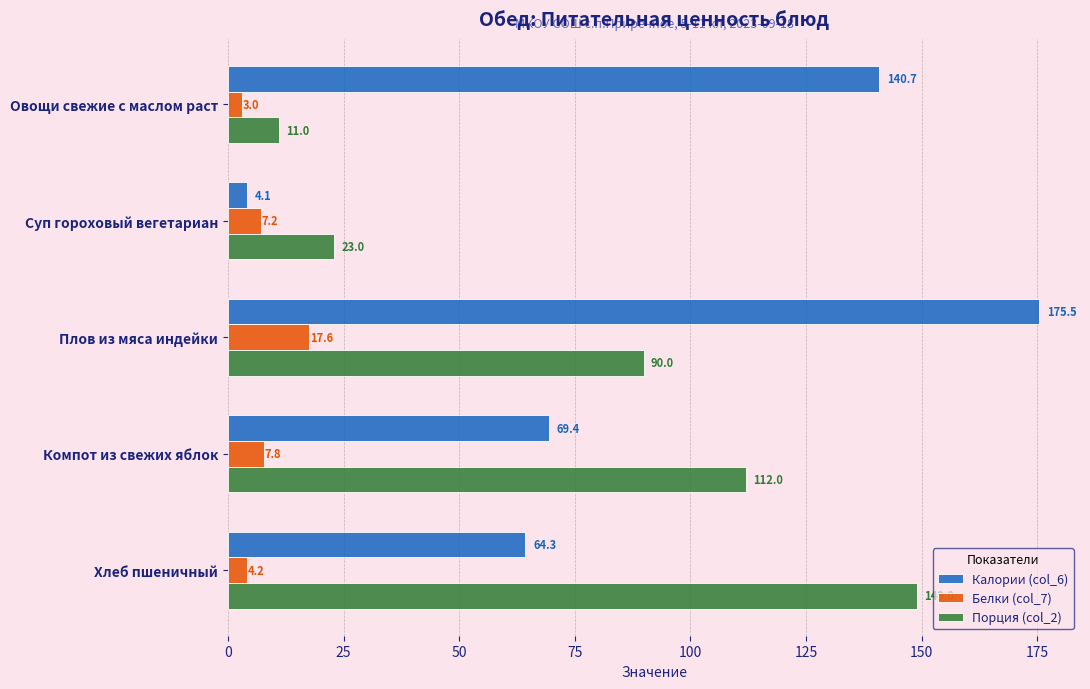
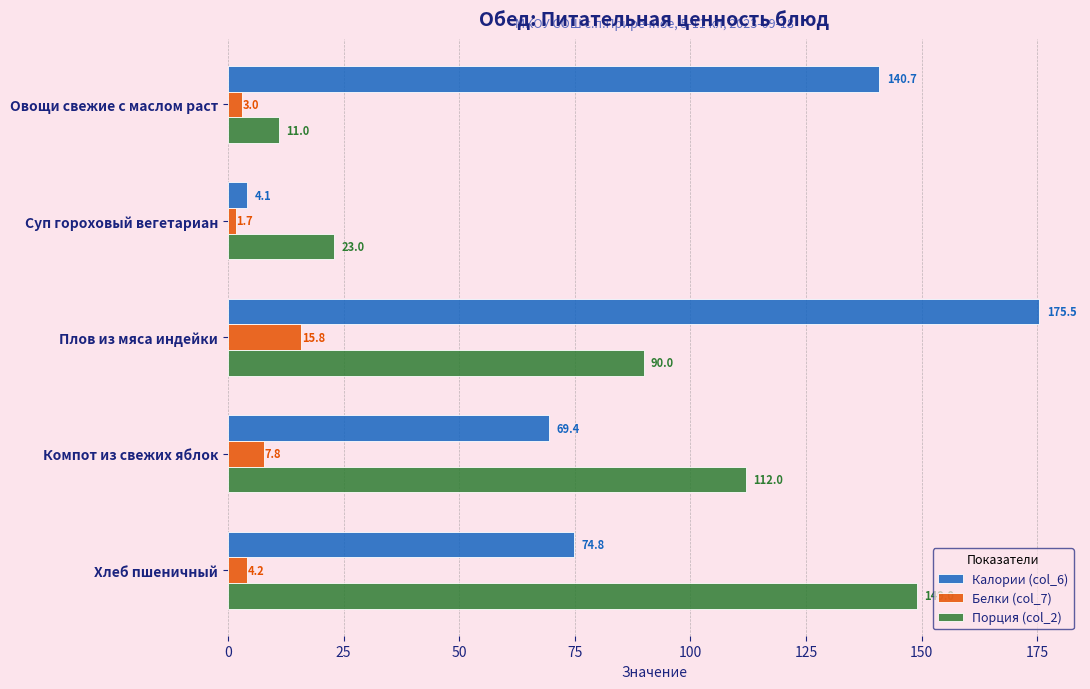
Белки (col_7), Суп гороховый вегетариан: 7.2 -> 1.7
Белки (col_7), Плов из мяса индейки: 17.6 -> 15.8
Калории (col_6), Хлеб пшеничный: 64.3 -> 74.8
